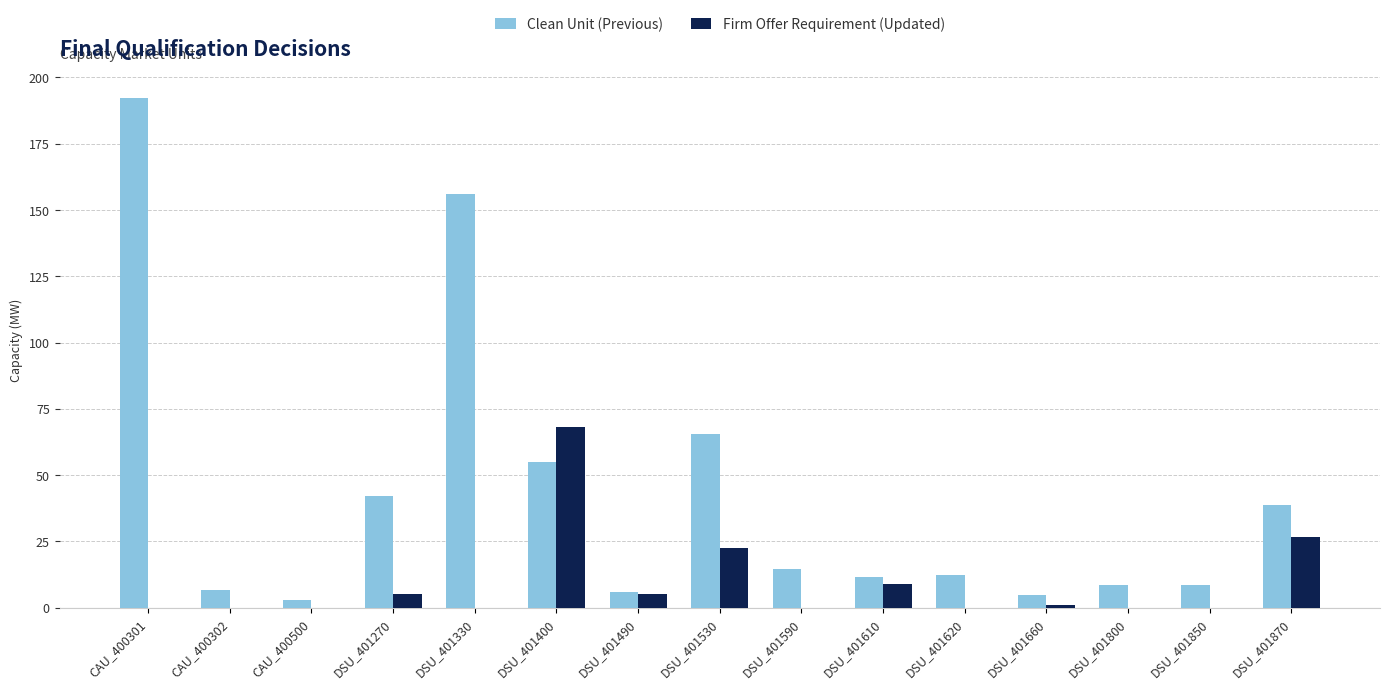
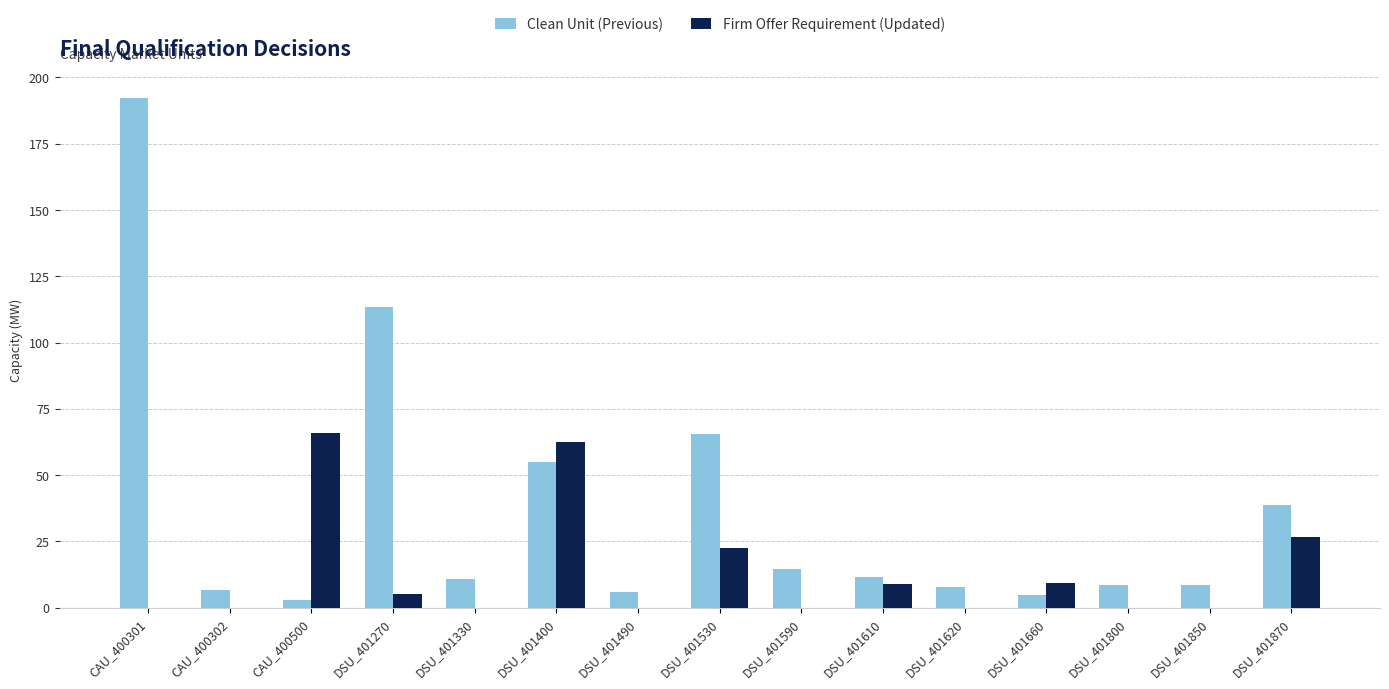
Firm Offer Requirement (Updated), CAU_400500: 0 -> 66
Clean Unit (Previous), DSU_401270: 42 -> 113
Clean Unit (Previous), DSU_401330: 156 -> 11
Firm Offer Requirement (Updated), DSU_401400: 68 -> 63
Firm Offer Requirement (Updated), DSU_401490: 5 -> 0
Clean Unit (Previous), DSU_401620: 12 -> 8
Firm Offer Requirement (Updated), DSU_401660: 1 -> 9
